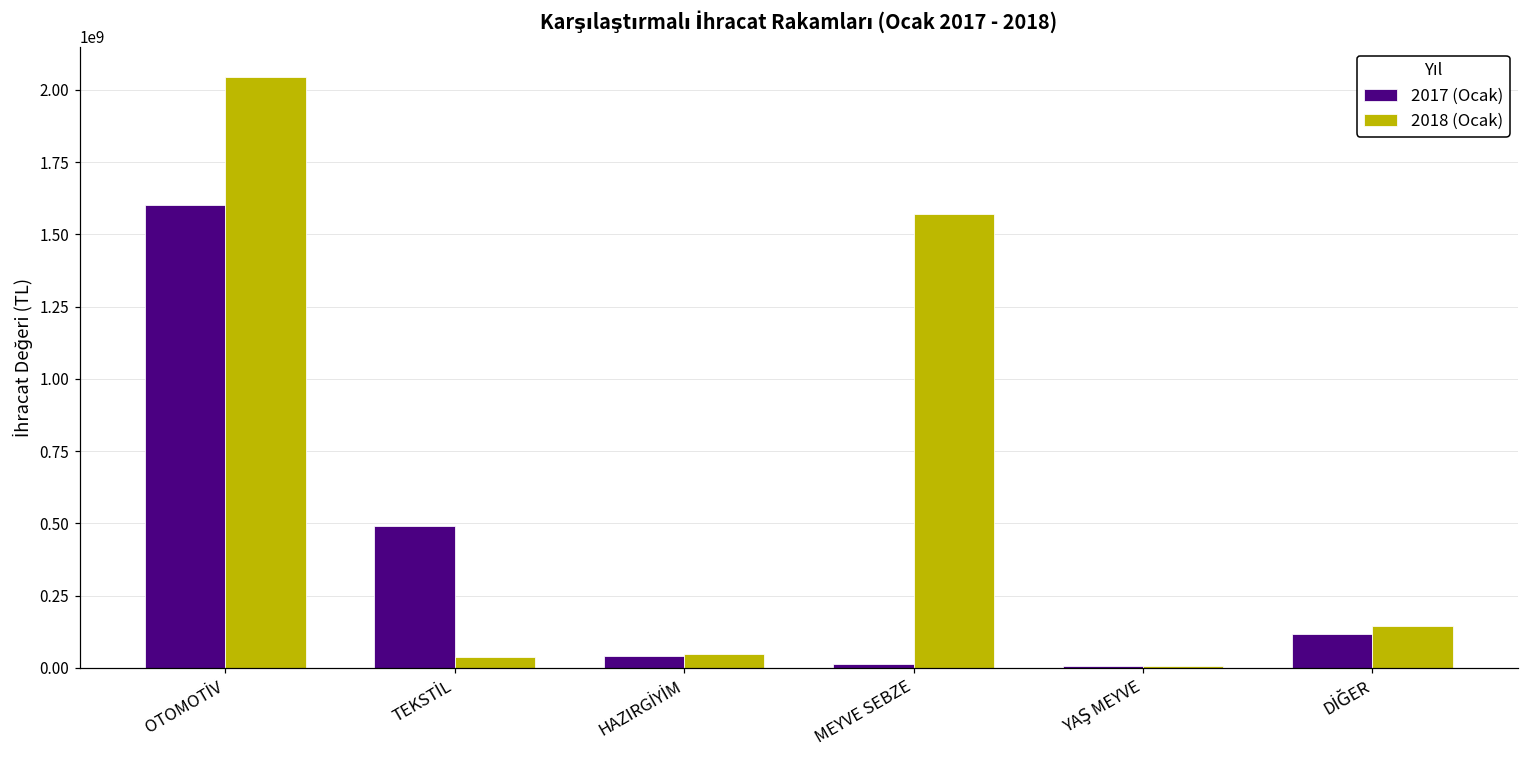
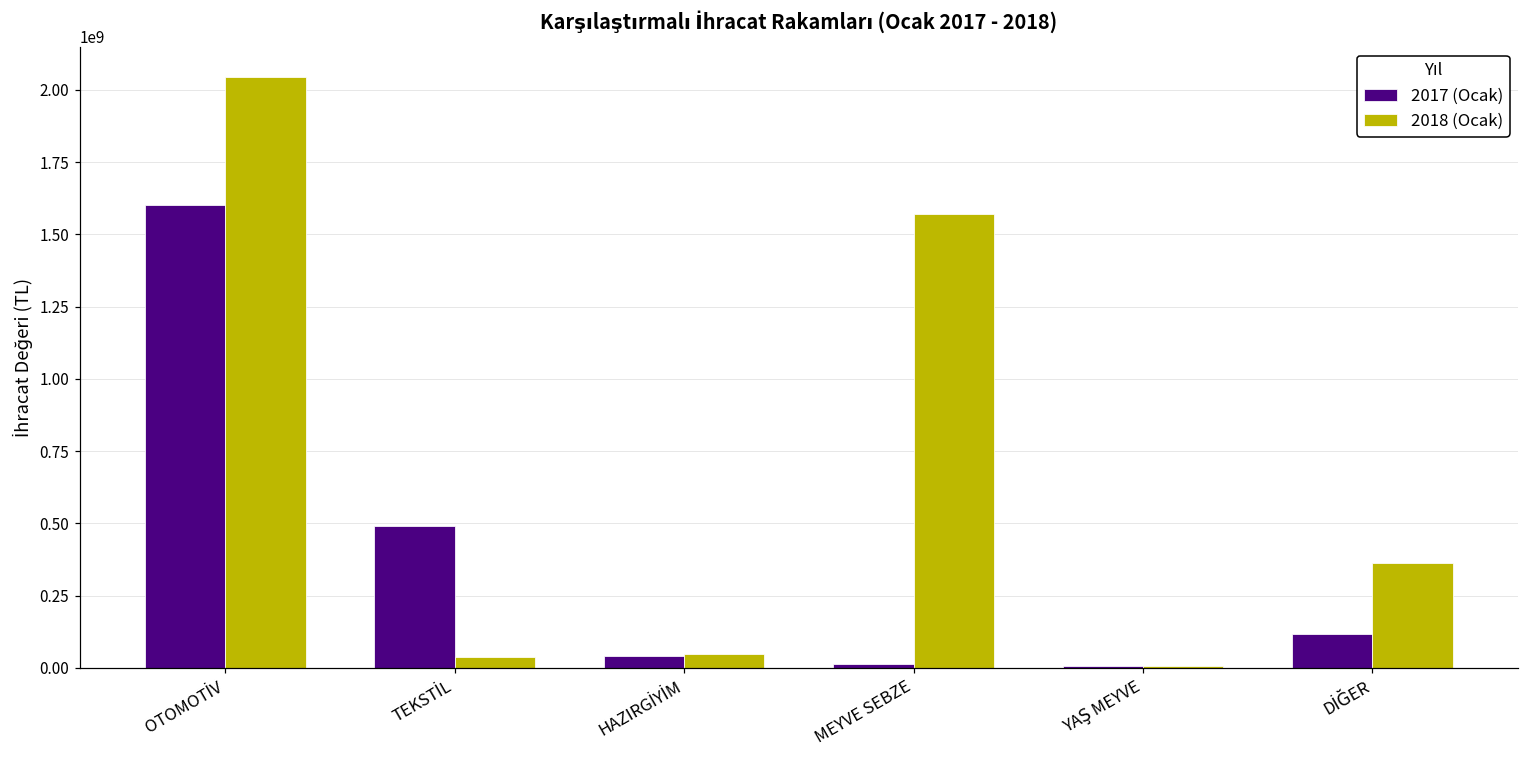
2018 (Ocak), DİĞER: 150000000 -> 360000000
